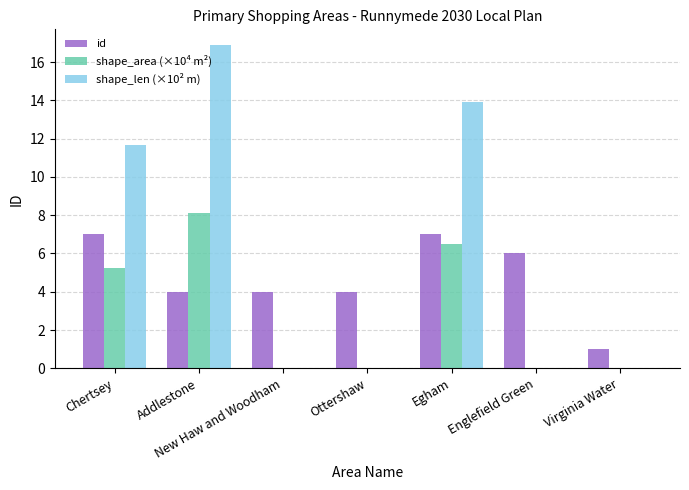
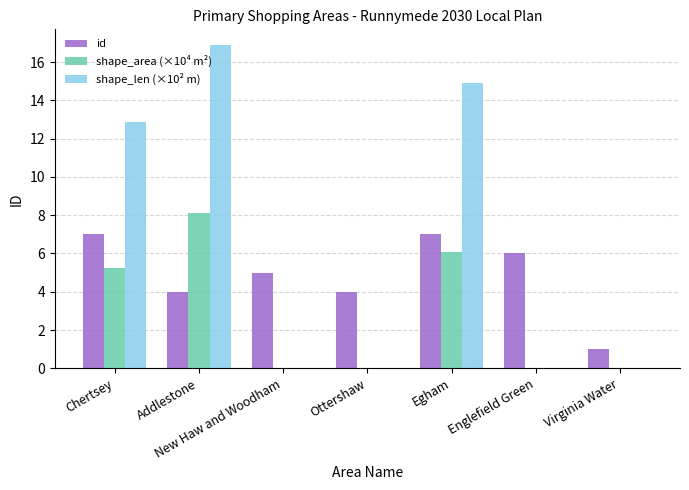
shape_len (×10² m), Chertsey: 11.7 -> 12.9
id, New Haw and Woodham: 4 -> 5
shape_area (×10⁴ m²), Egham: 6.5 -> 6.1
shape_len (×10² m), Egham: 13.9 -> 14.9
